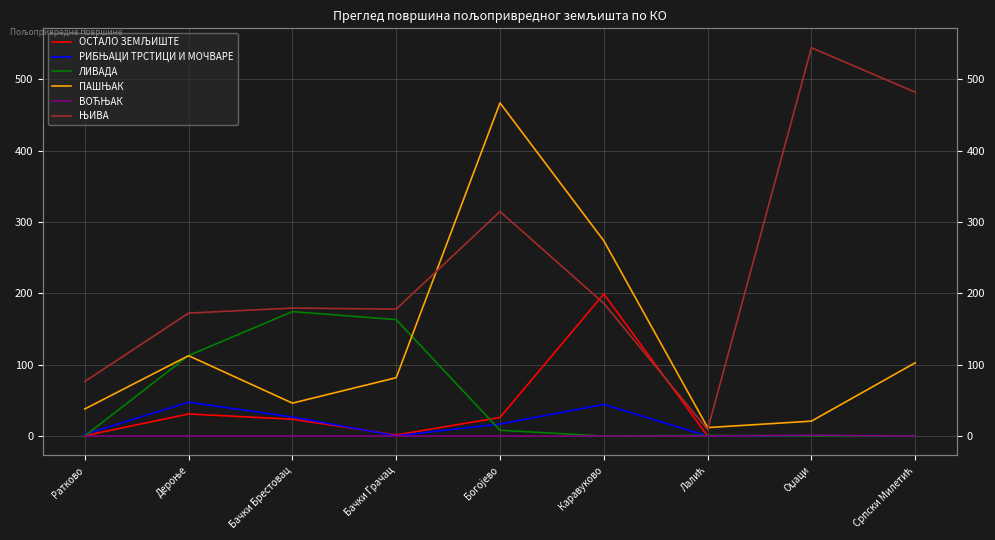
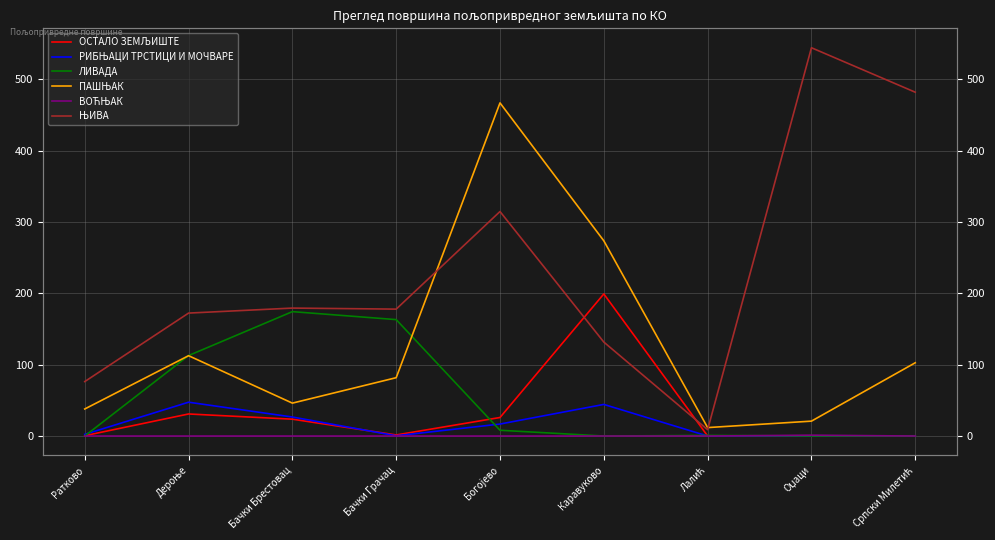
ЊИВА, Каравуково: 190 -> 130
